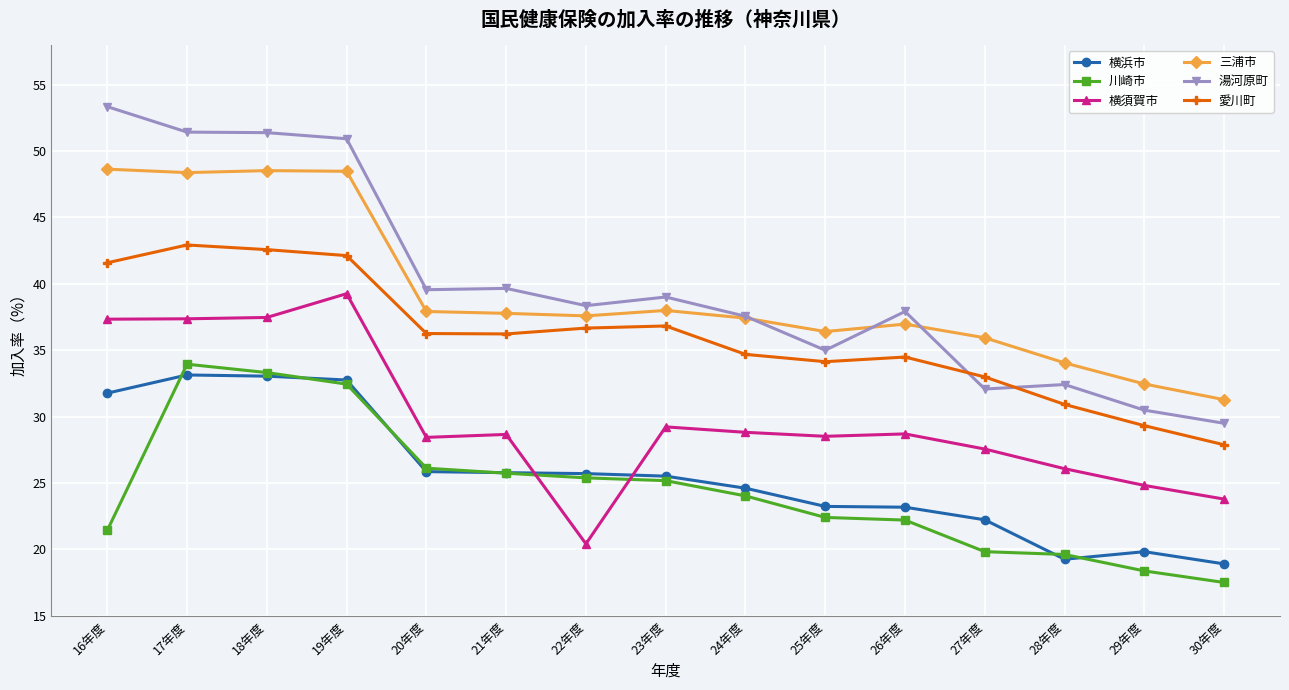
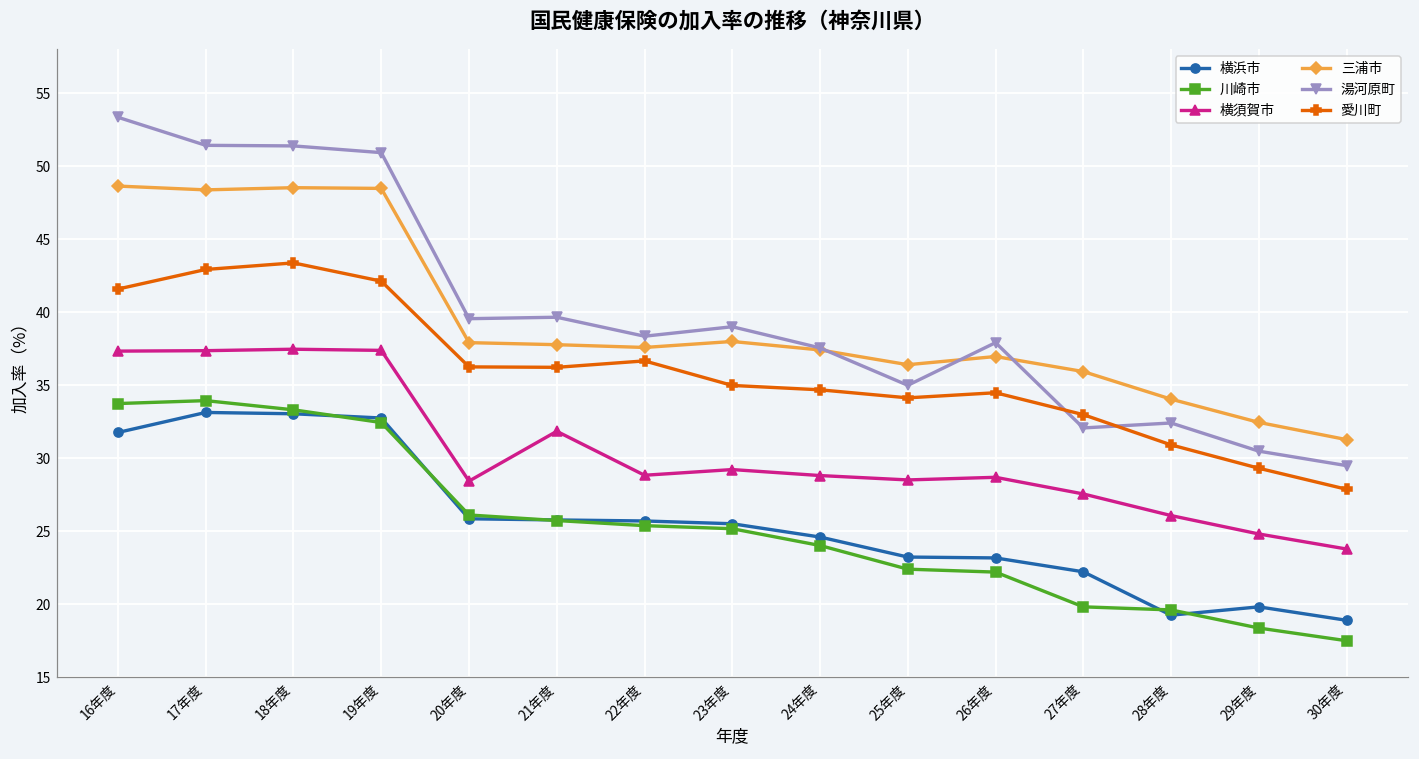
川崎市, 16年度: 21.4 -> 33.8
愛川町, 18年度: 42.6 -> 43.4
横須賀市, 19年度: 39.3 -> 37.4
横須賀市, 21年度: 28.7 -> 31.9
横須賀市, 22年度: 20.4 -> 28.8
愛川町, 23年度: 36.8 -> 35.0
